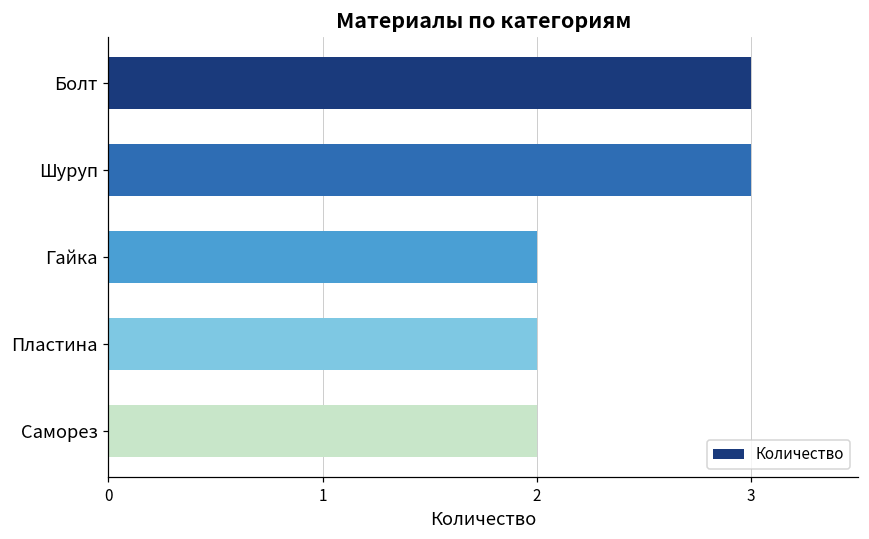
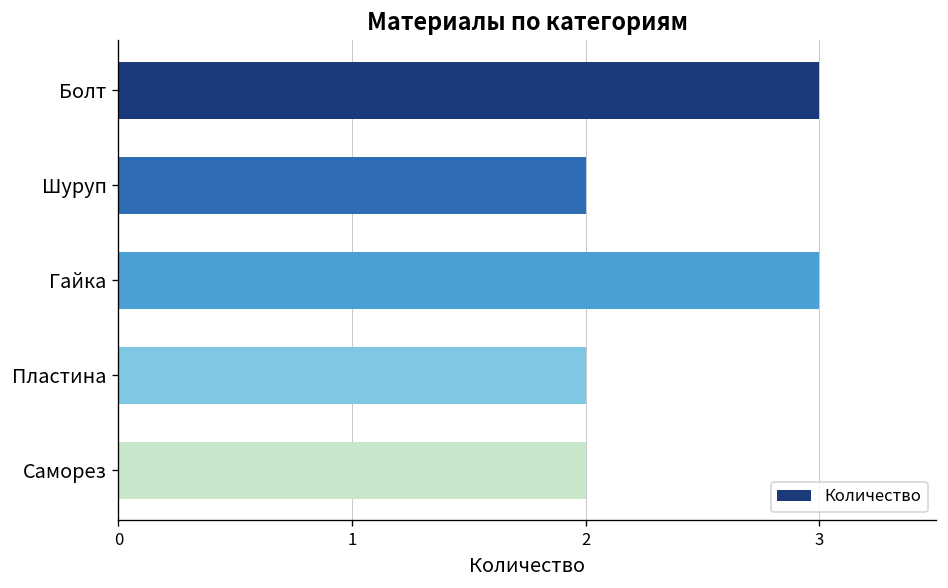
Шуруп: 3 -> 2
Гайка: 2 -> 3
